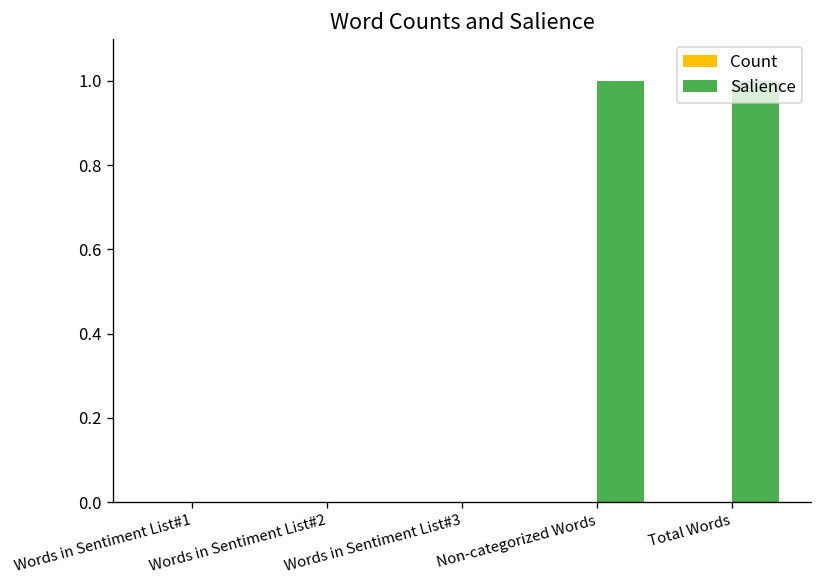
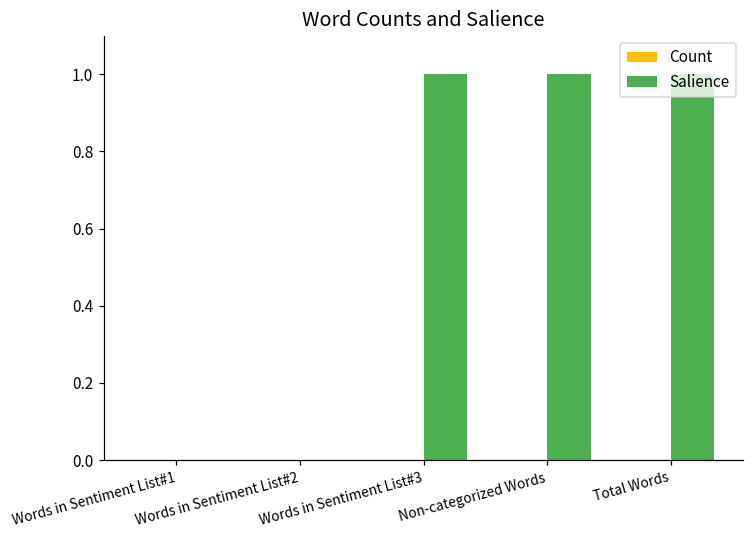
Salience, Words in Sentiment List#3: 0 -> 1
